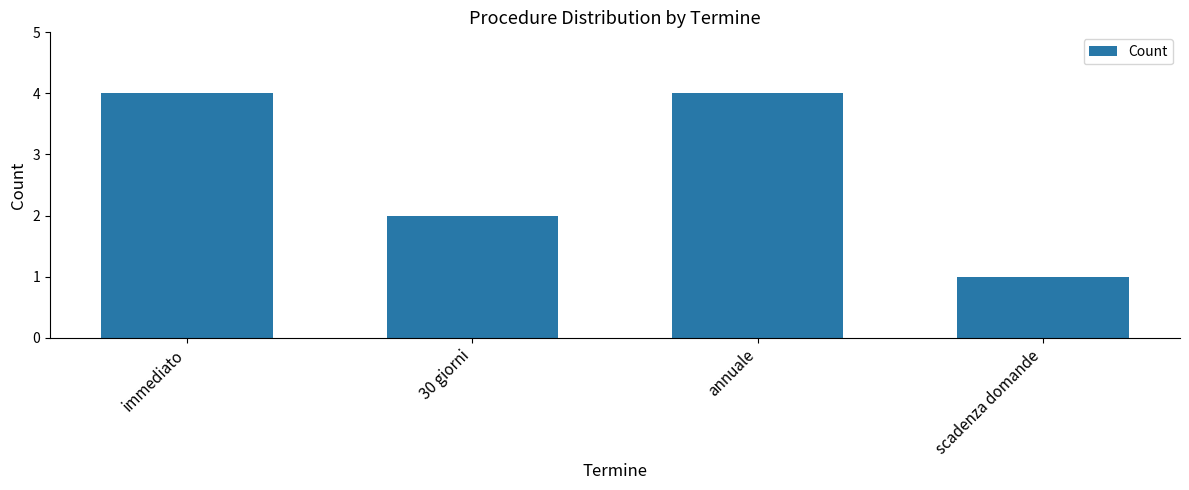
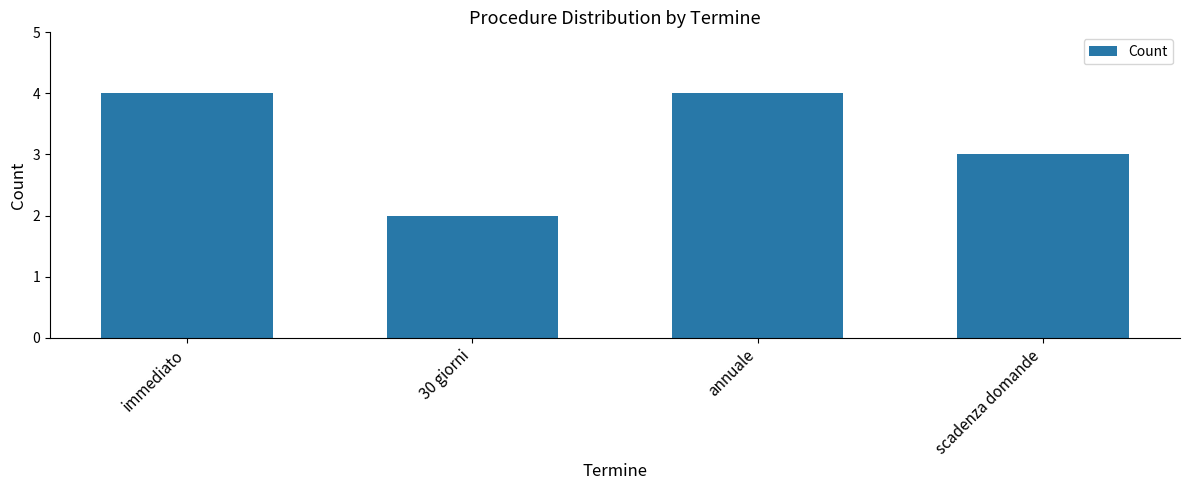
scadenza domande: 1 -> 3
